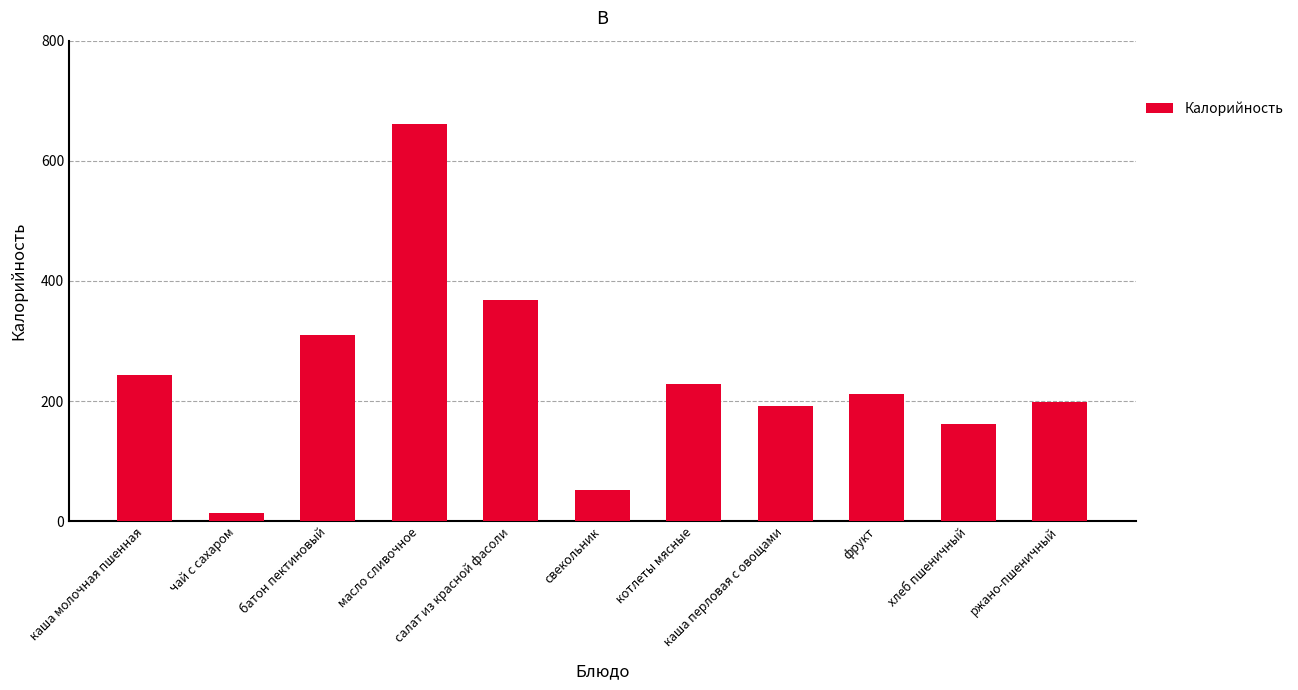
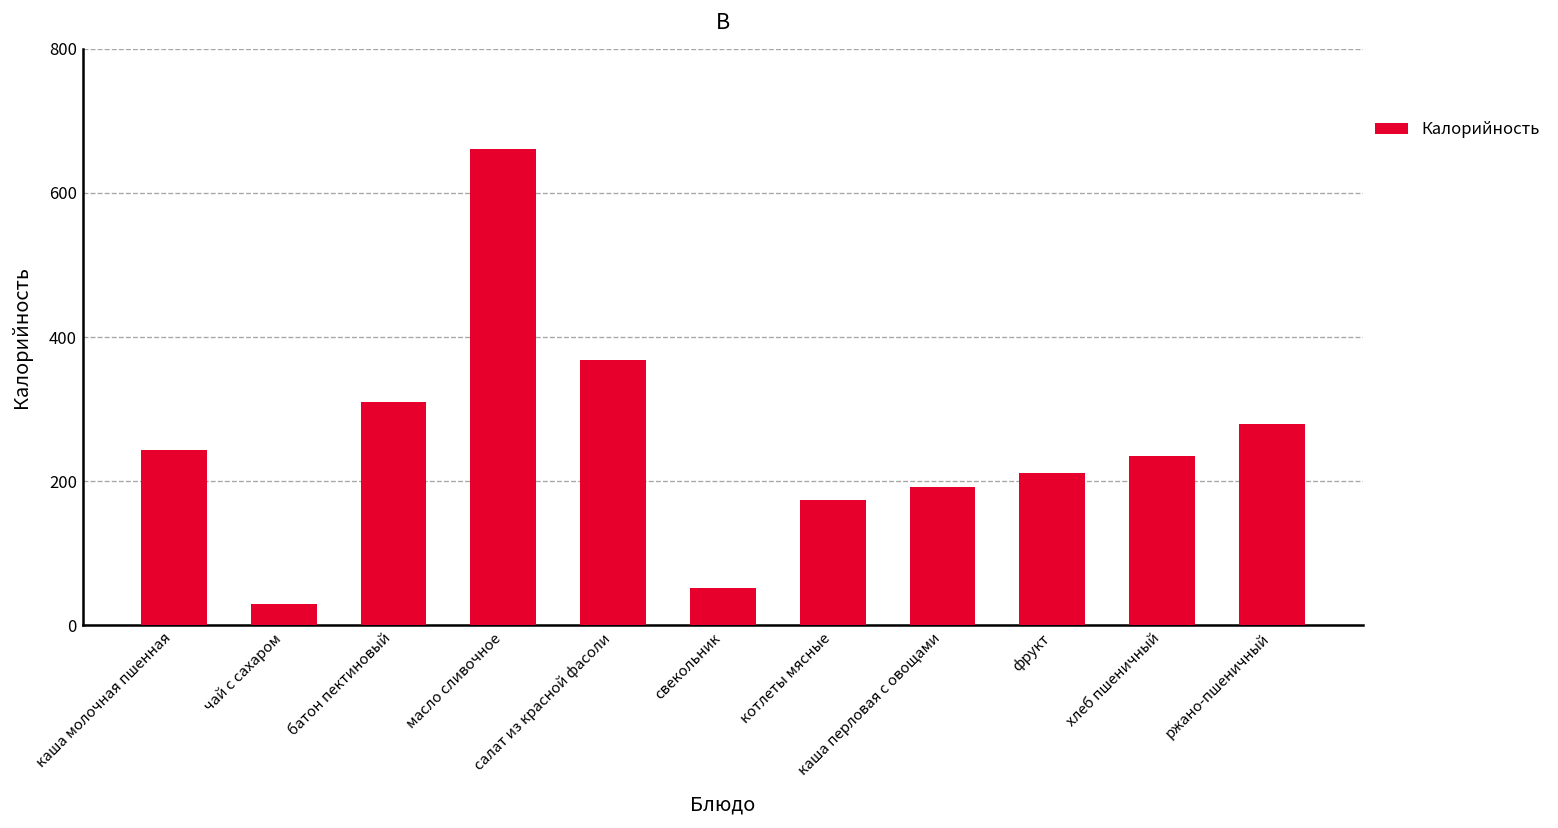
чай с сахаром: 10 -> 30
котлеты мясные: 230 -> 170
хлеб пшеничный: 160 -> 240
ржано-пшеничный: 200 -> 280
